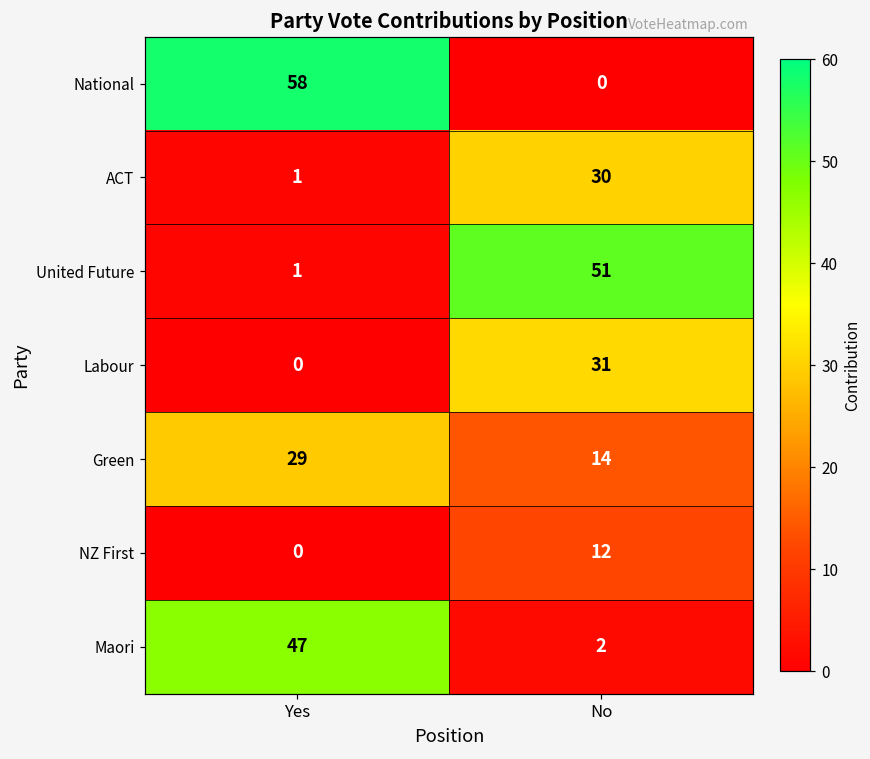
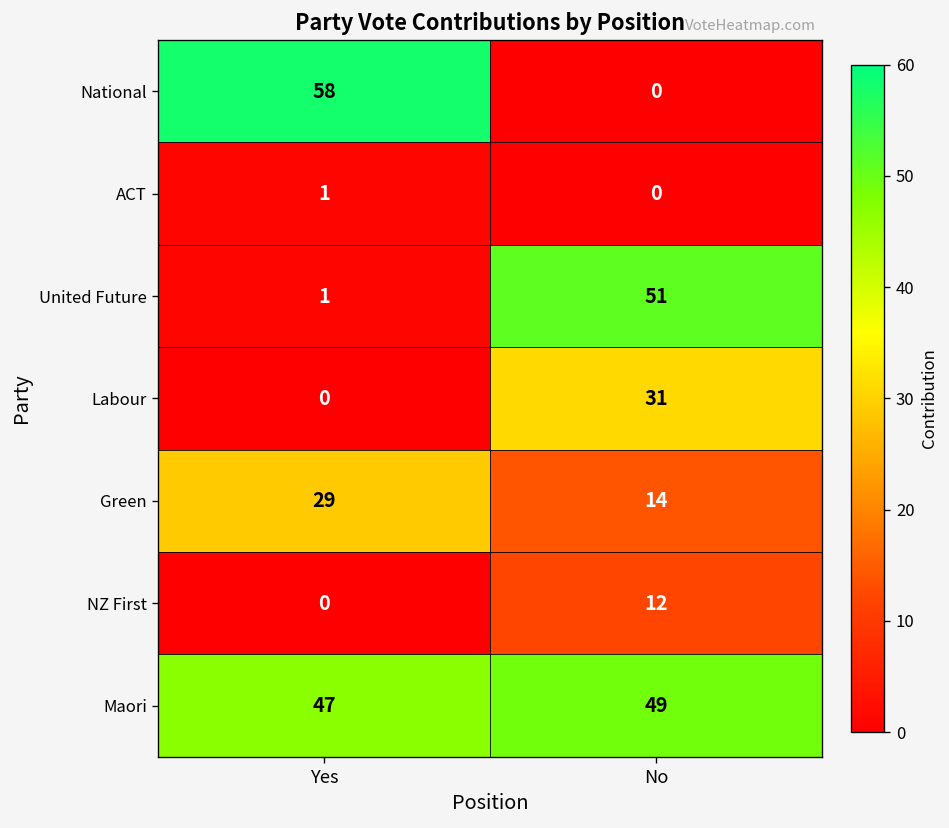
ACT, No: 30 -> 0
Maori, No: 2 -> 49
